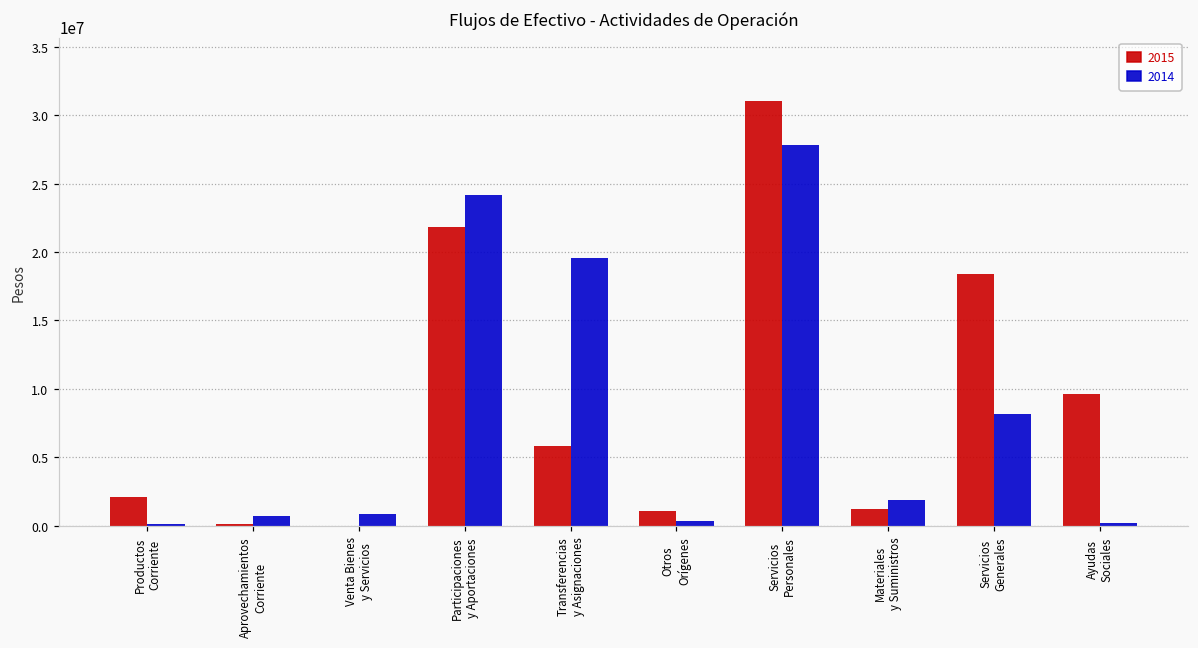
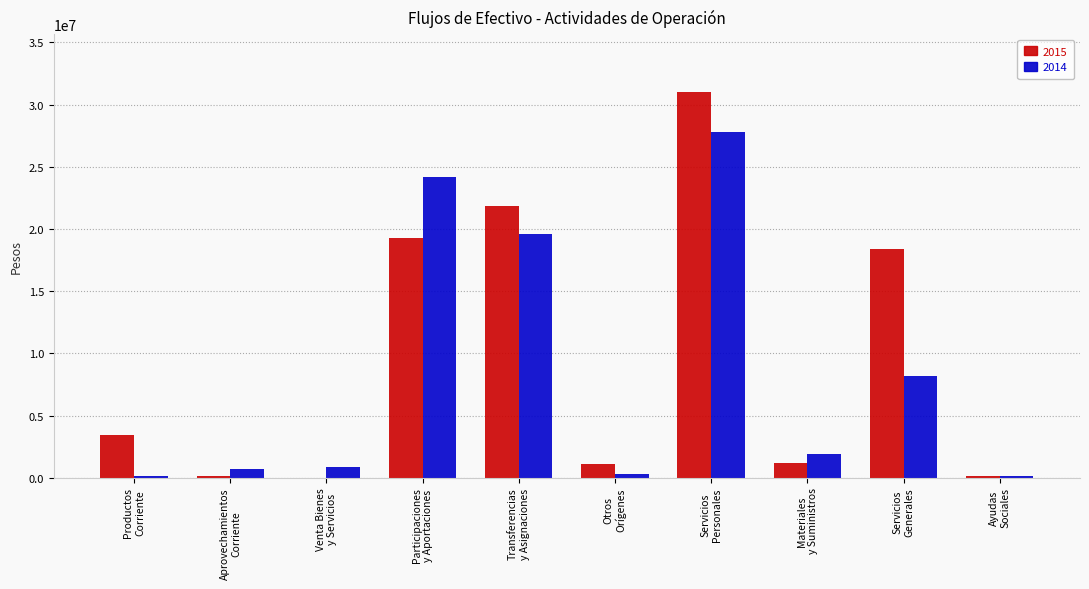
2015, Productos Corriente: 2100000 -> 3500000
2015, Participaciones y Aportaciones: 21800000 -> 19300000
2015, Transferencias y Asignaciones: 5800000 -> 21800000
2015, Ayudas Sociales: 9600000 -> 200000
